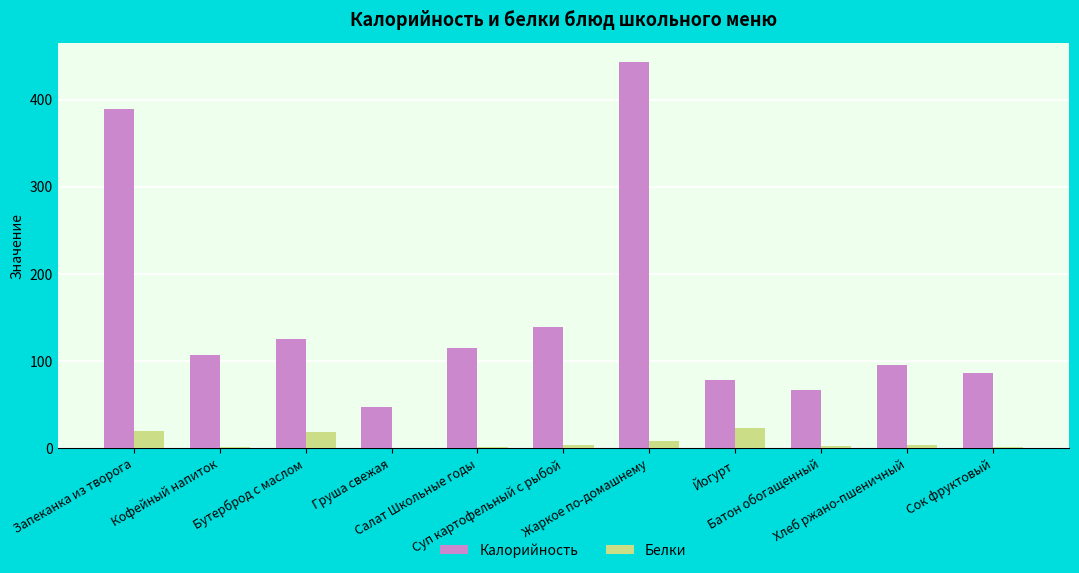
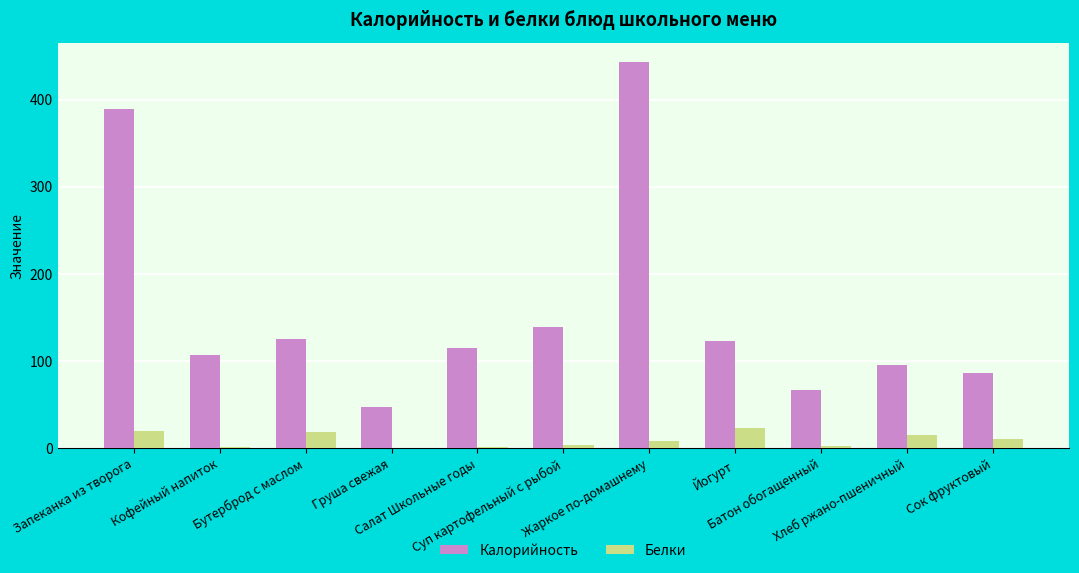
Калорийность, Йогурт: 80 -> 120
Белки, Хлеб ржано-пшеничный: 0 -> 10
Белки, Сок фруктовый: 0 -> 10
